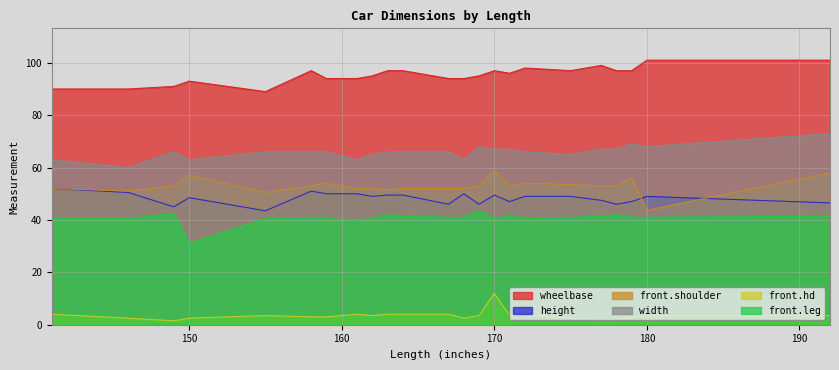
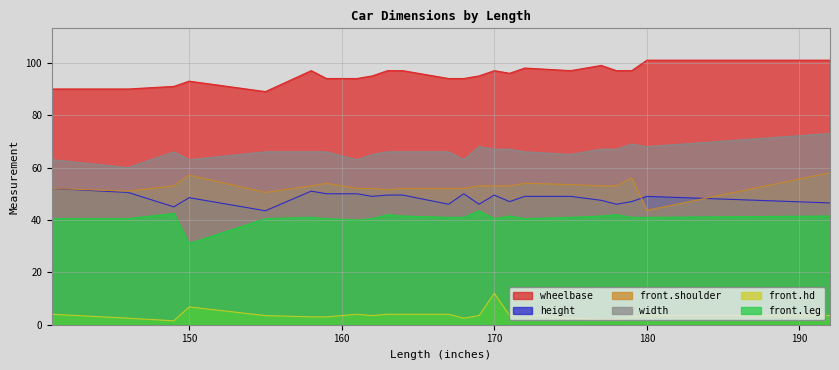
front.hd, 150: 3 -> 7
front.shoulder, 170: 59 -> 53
